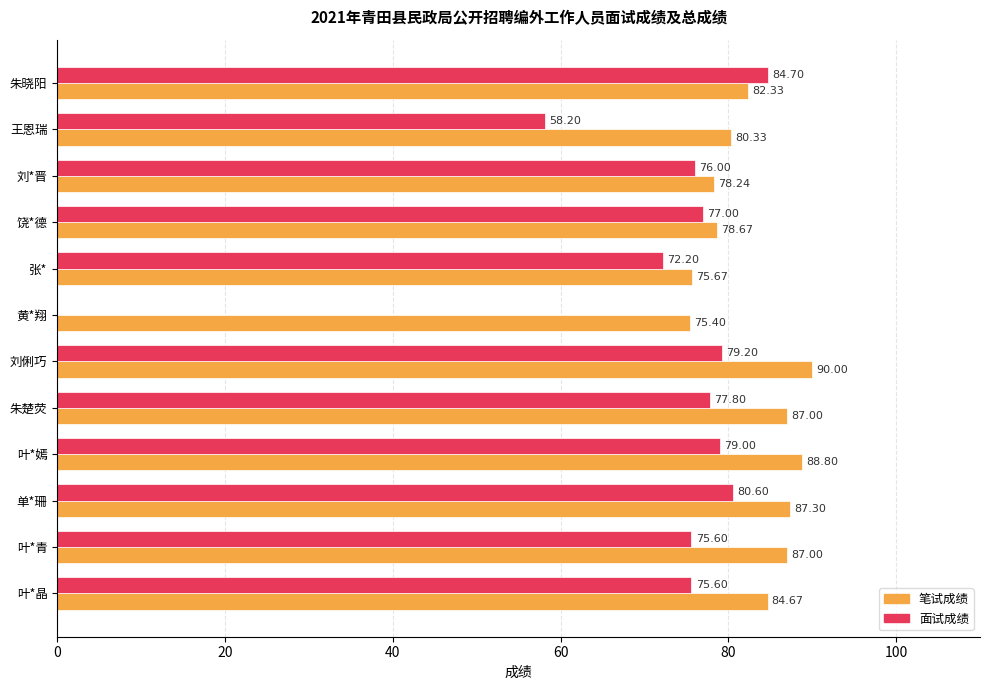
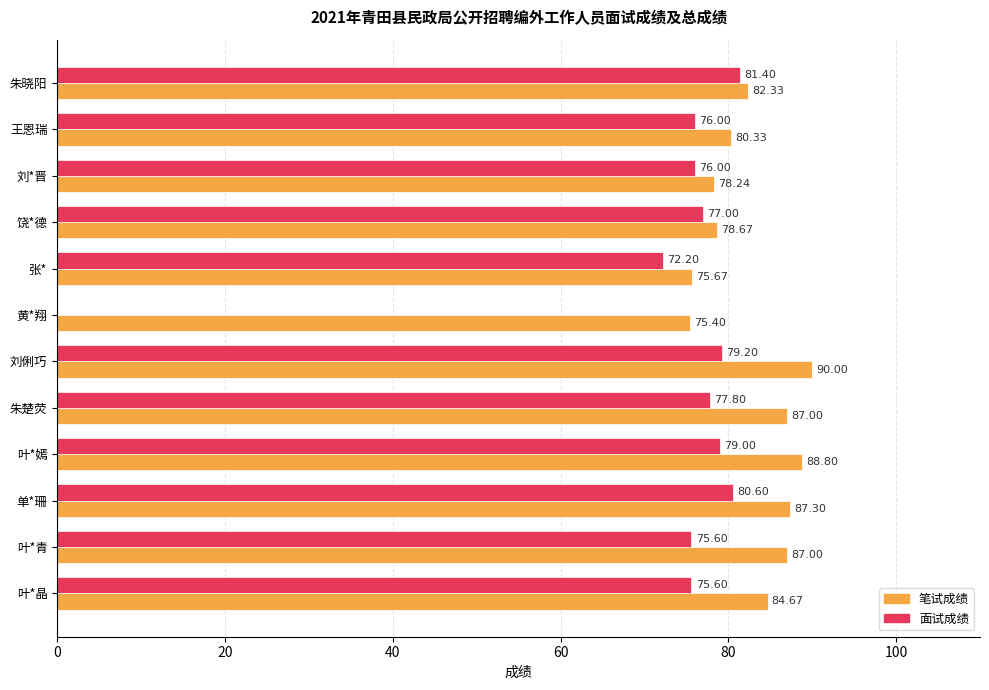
面试成绩, 朱晓阳: 84.70 -> 81.40
面试成绩, 王恩瑞: 58.20 -> 76.00
